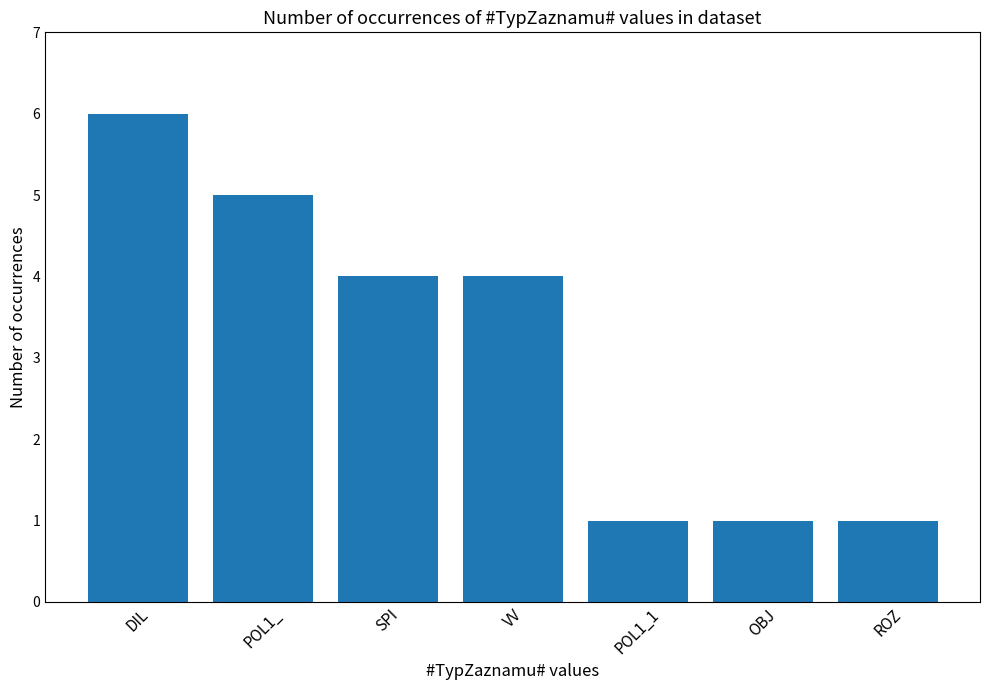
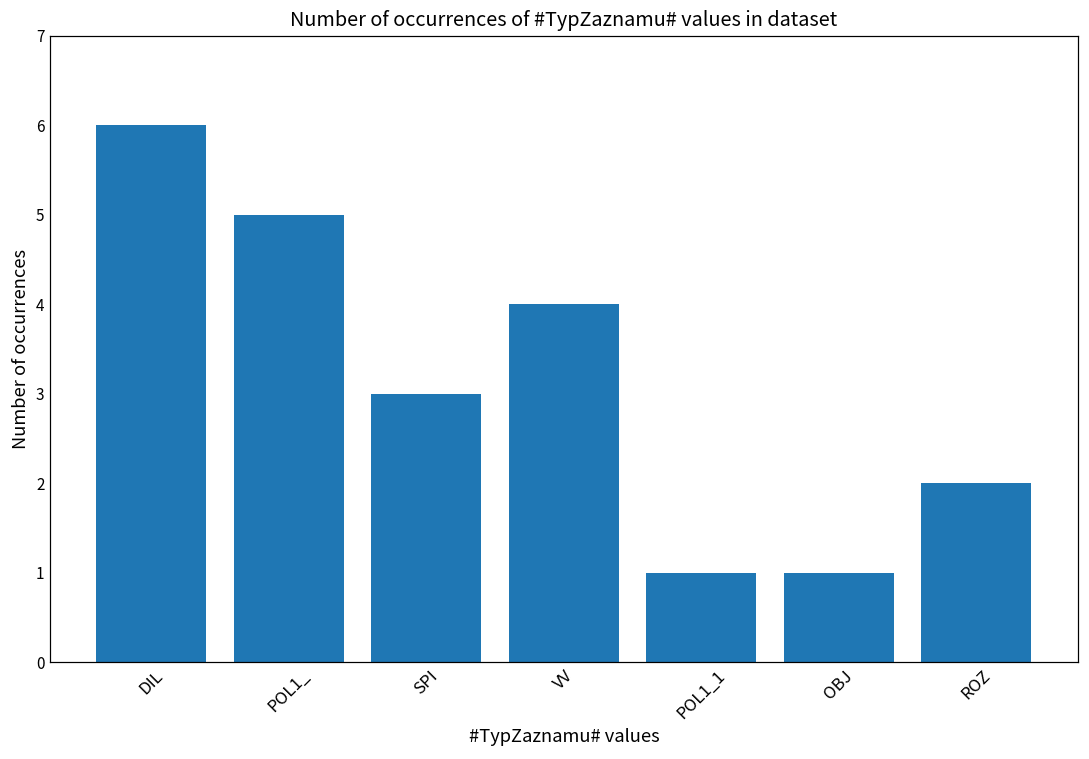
SPI: 4 -> 3
ROZ: 1 -> 2
